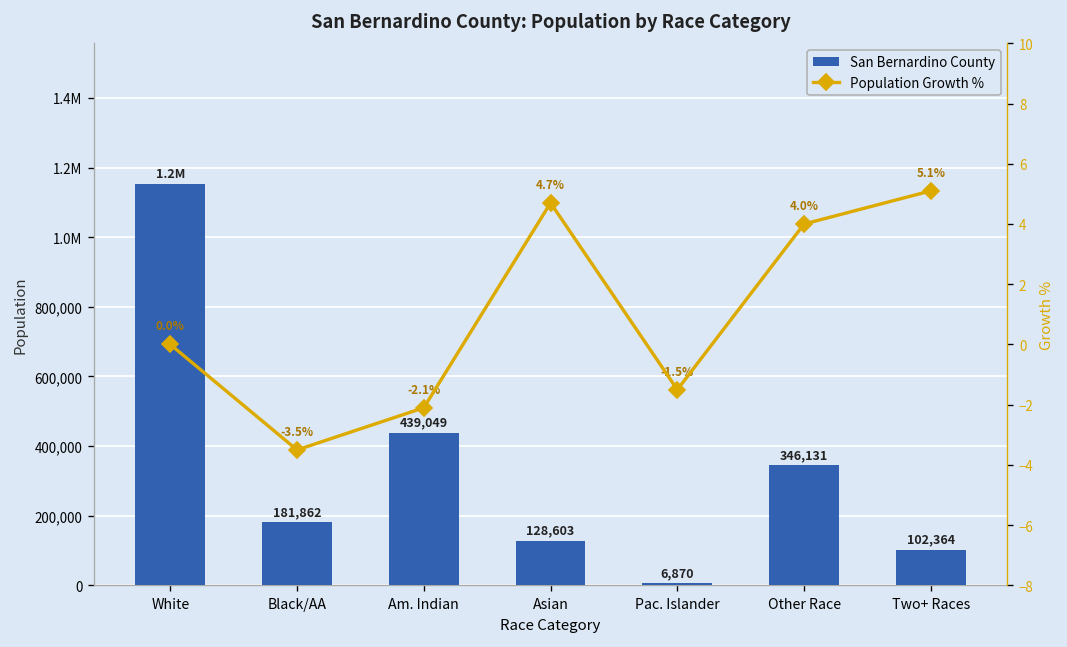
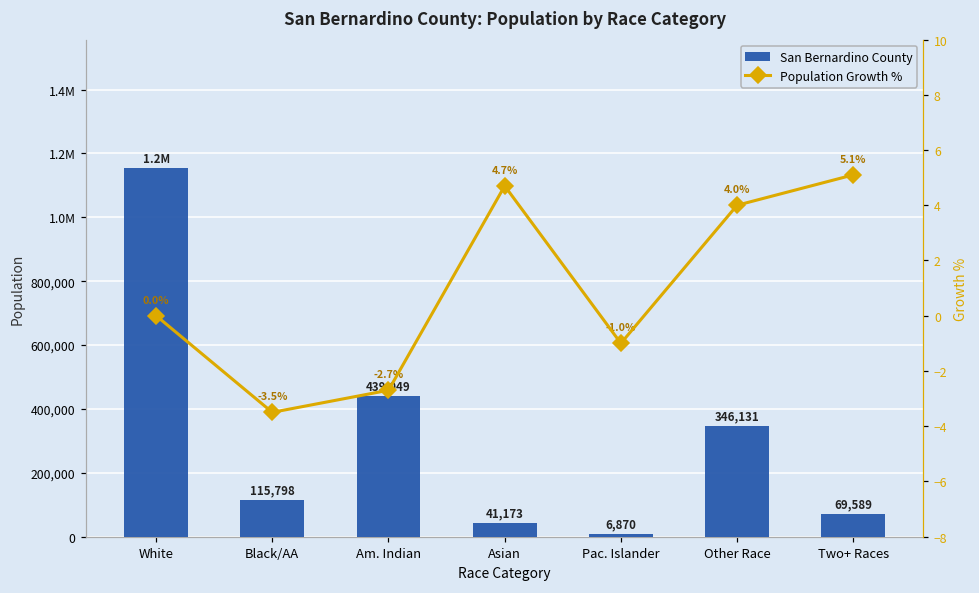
San Bernardino County, Black/AA: 181,862 -> 115,798
San Bernardino County, Asian: 128,603 -> 41,173
San Bernardino County, Two+ Races: 102,364 -> 69,589
Population Growth %, Am. Indian: -2.1% -> -2.7%
Population Growth %, Pac. Islander: -1.5% -> -1.0%
